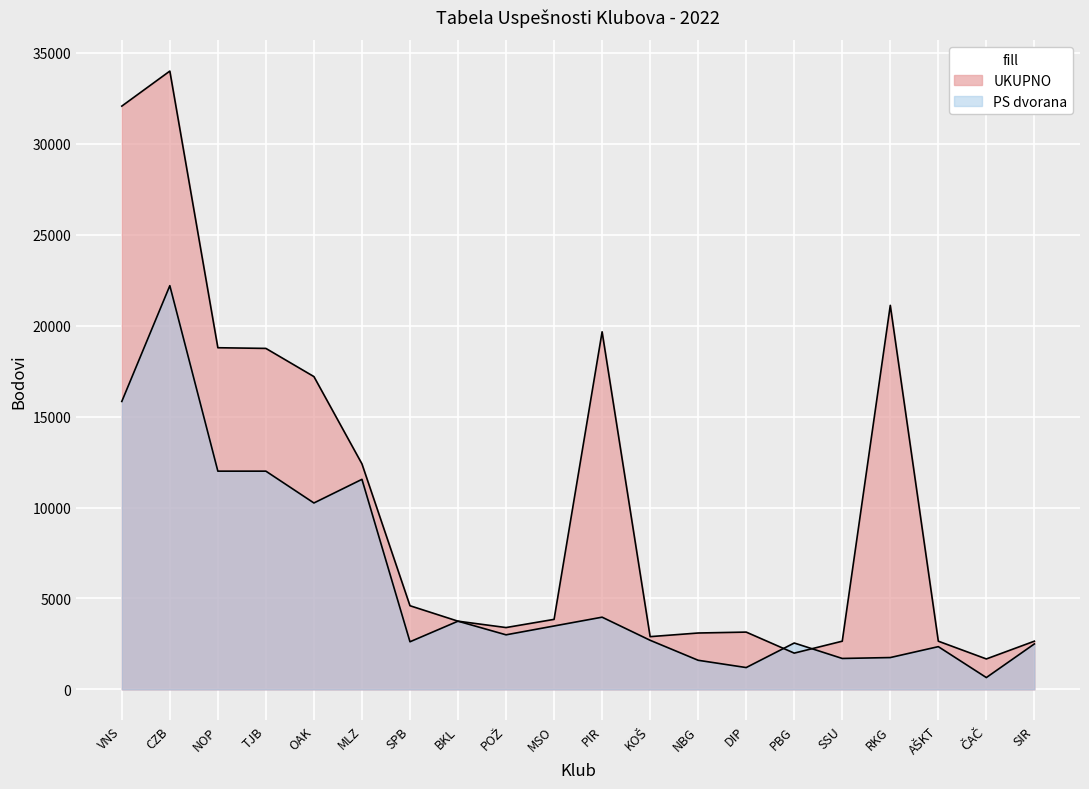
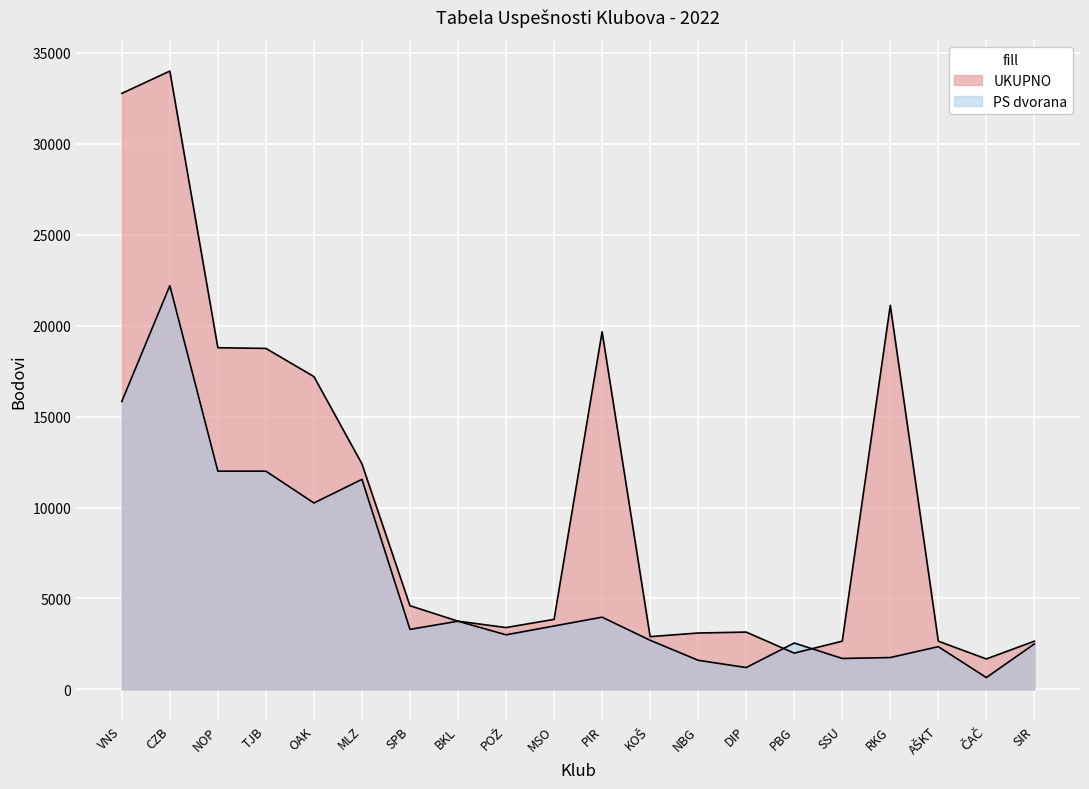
UKUPNO, VNS: 32100 -> 32800
PS dvorana, SPB: 2600 -> 3300
